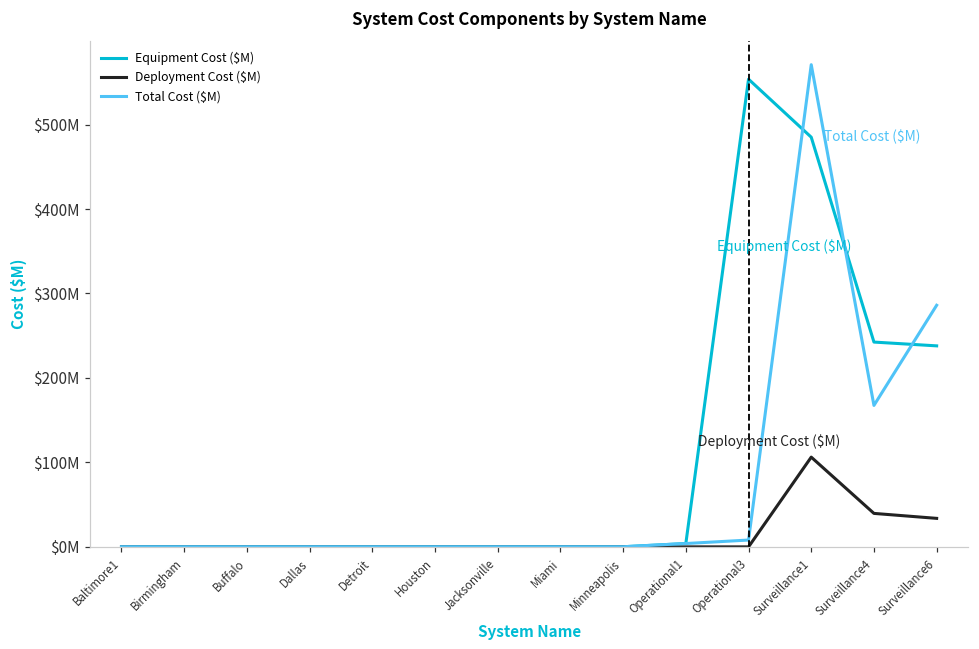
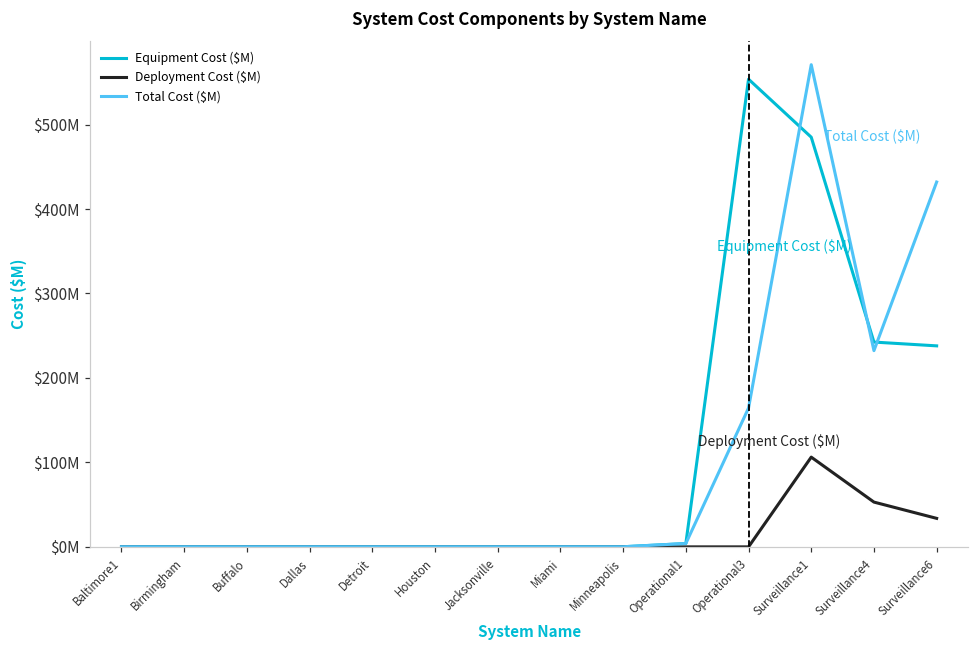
Total Cost ($M), Operational3: $10000000 -> $160000000
Deployment Cost ($M), Surveillance4: $40000000 -> $50000000
Total Cost ($M), Surveillance4: $170000000 -> $230000000
Total Cost ($M), Surveillance6: $290000000 -> $430000000
